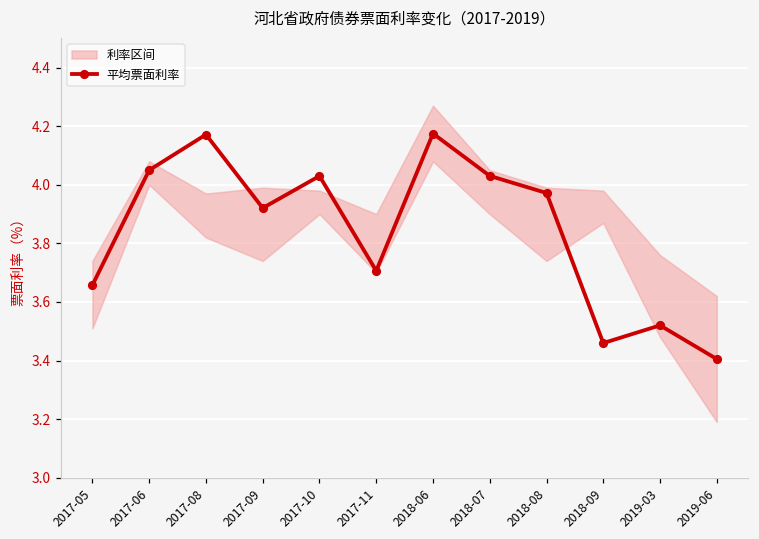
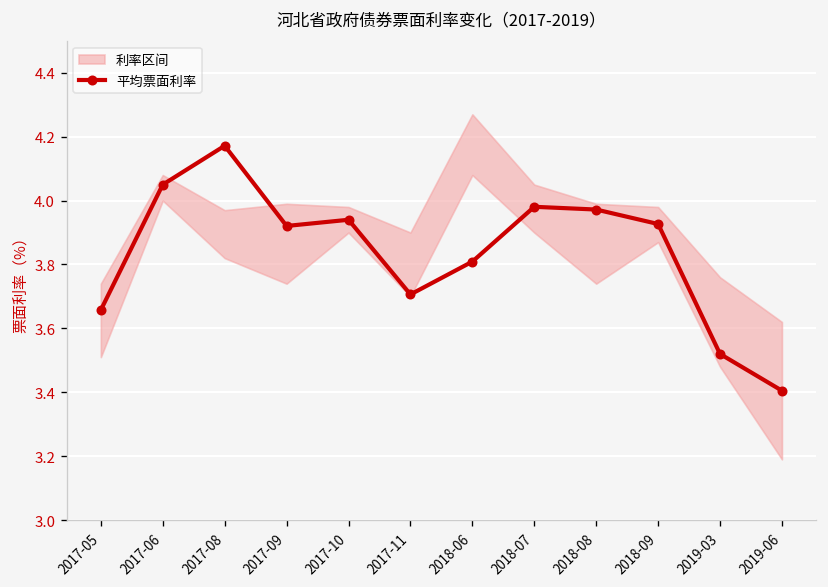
平均票面利率, 2017-10: 4.03 -> 3.94
平均票面利率, 2018-06: 4.18 -> 3.81
平均票面利率, 2018-07: 4.03 -> 3.98
平均票面利率, 2018-09: 3.46 -> 3.93
